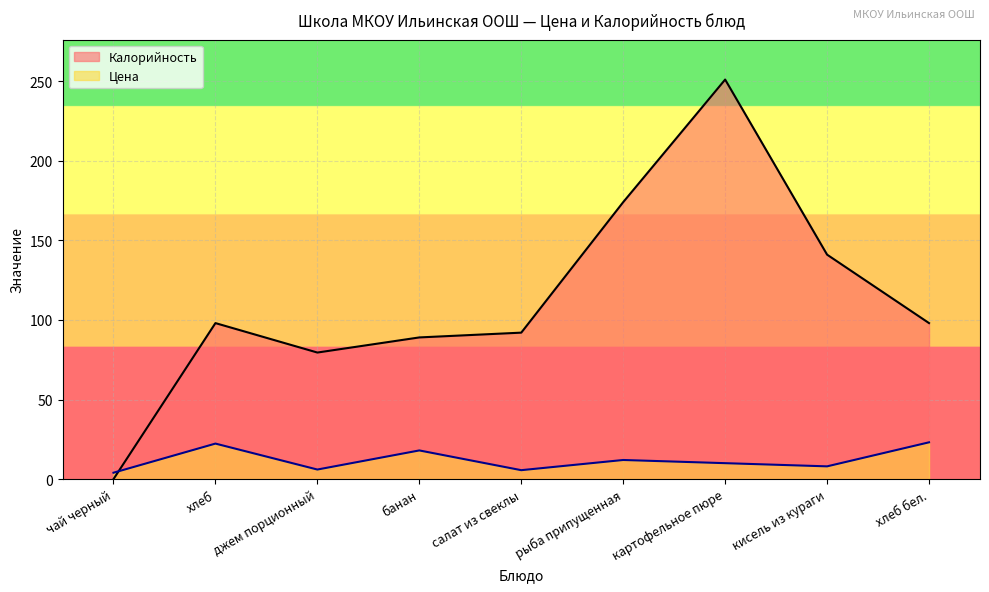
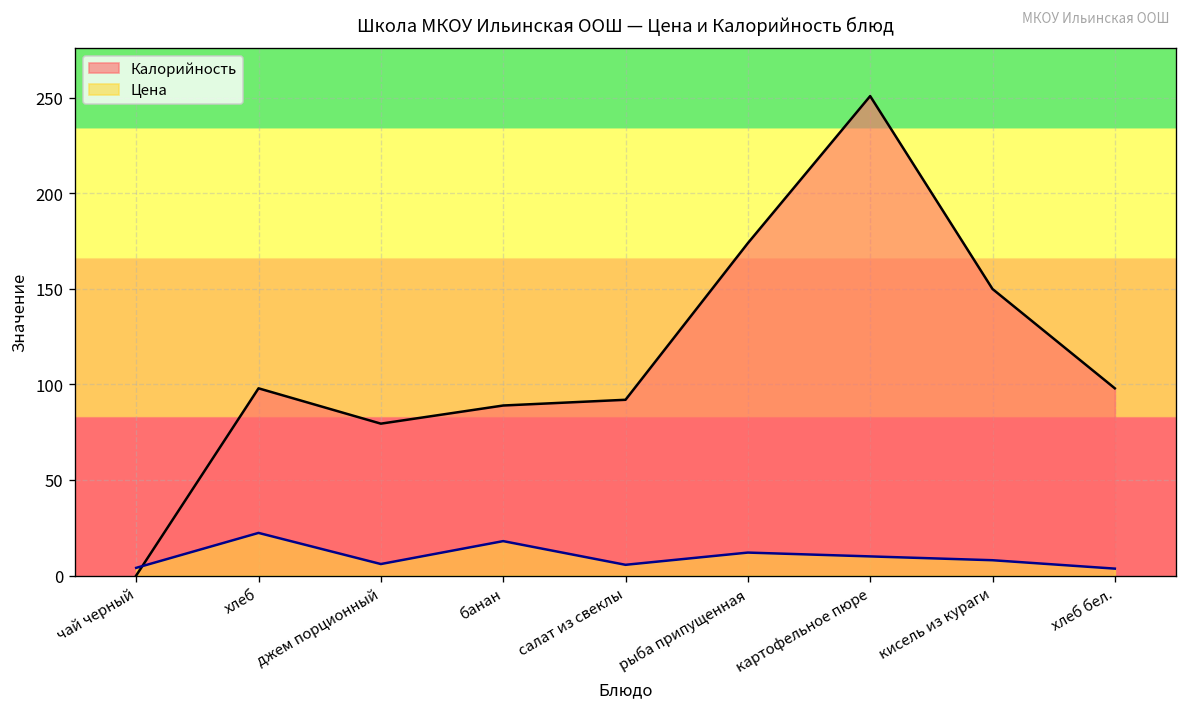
Калорийность, кисель из кураги: 141 -> 150
Цена, хлеб бел.: 23 -> 4
